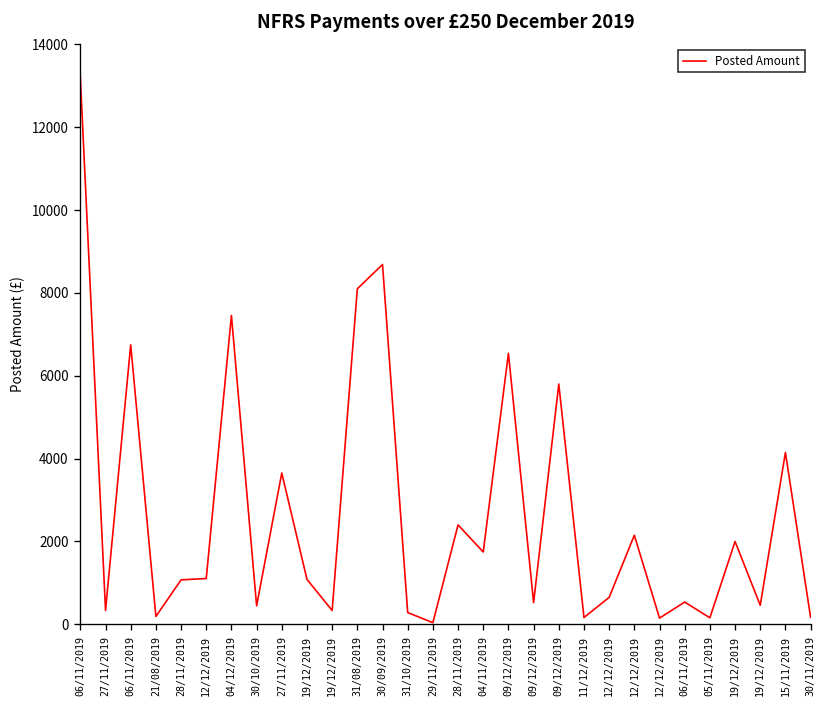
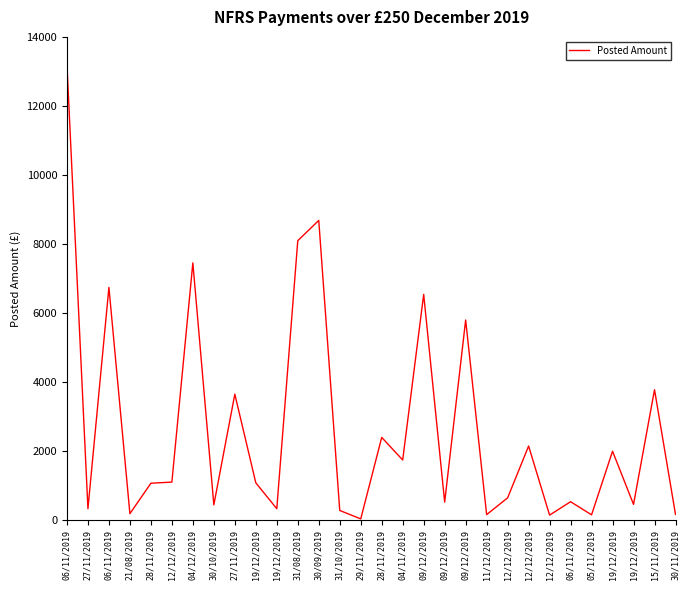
15/11/2019: 4100 -> 3800
